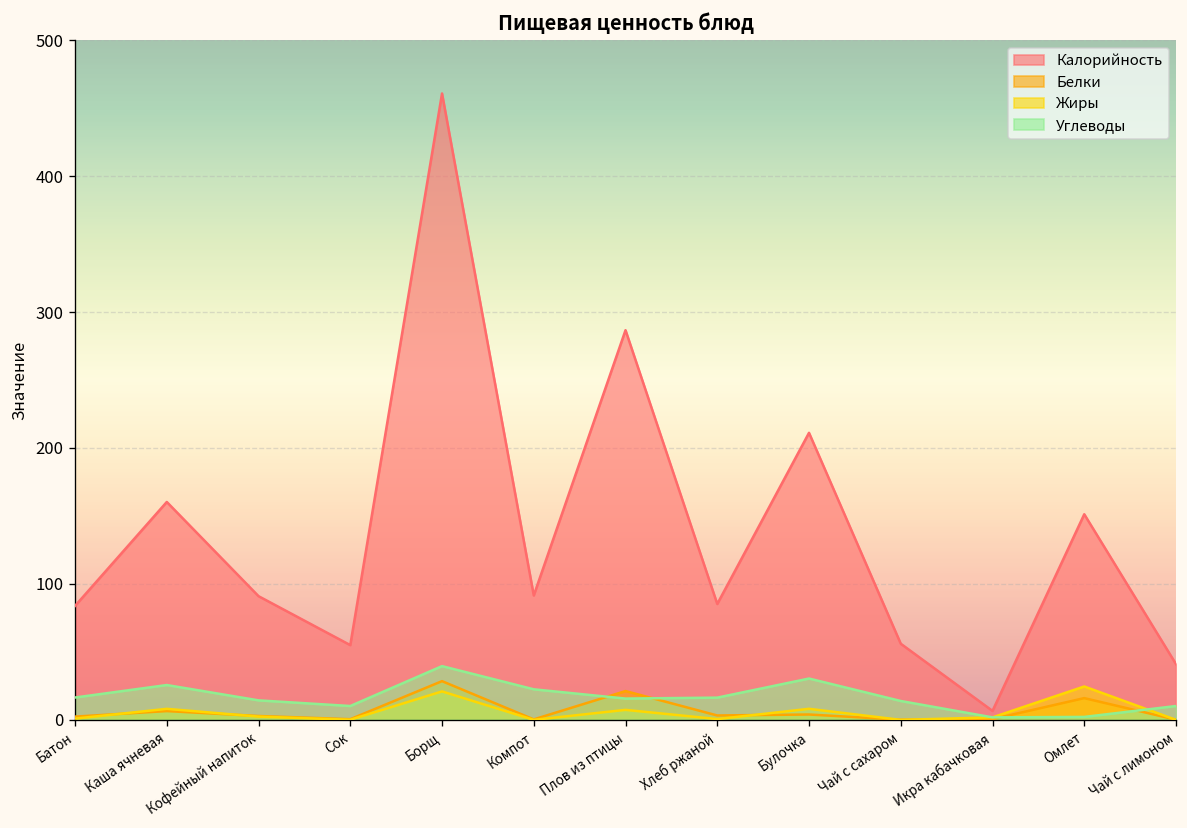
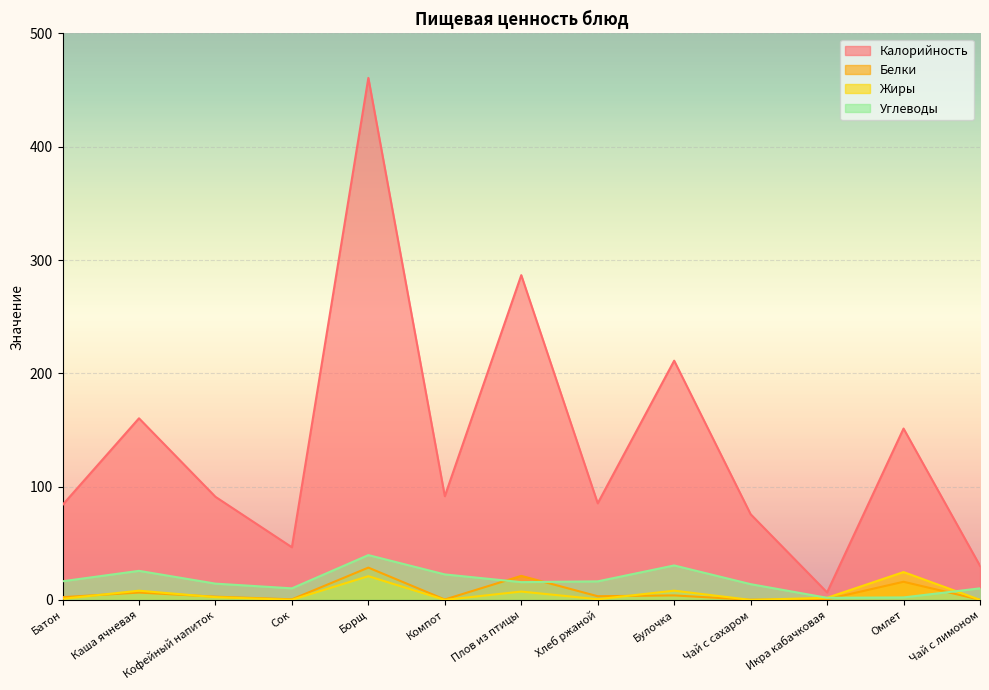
Калорийность, Сок: 55 -> 46
Калорийность, Чай с сахаром: 56 -> 76
Калорийность, Чай с лимоном: 41 -> 30
